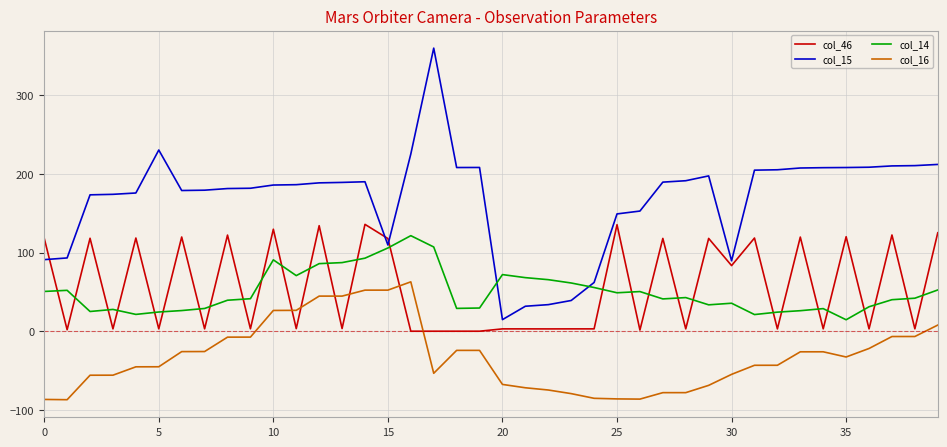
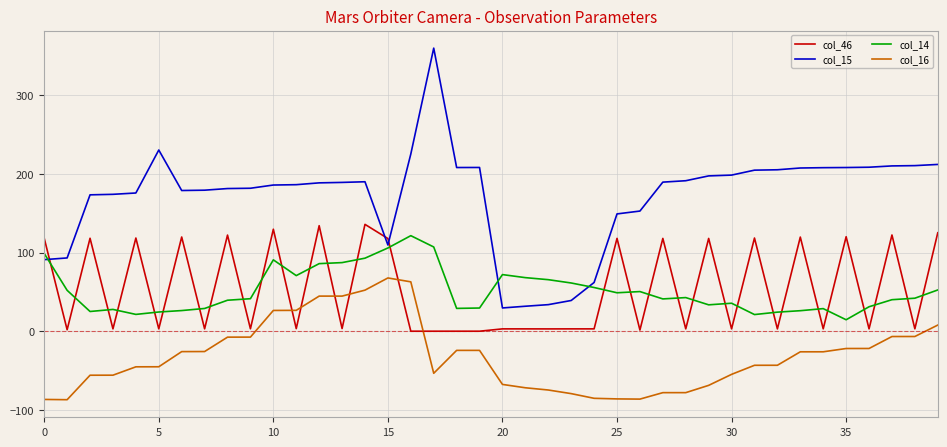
col_14, 0: 50 -> 100
col_16, 15: 50 -> 70
col_15, 20: 10 -> 30
col_46, 25: 140 -> 120
col_46, 30: 80 -> 0
col_15, 30: 90 -> 200
col_16, 35: -30 -> -20
